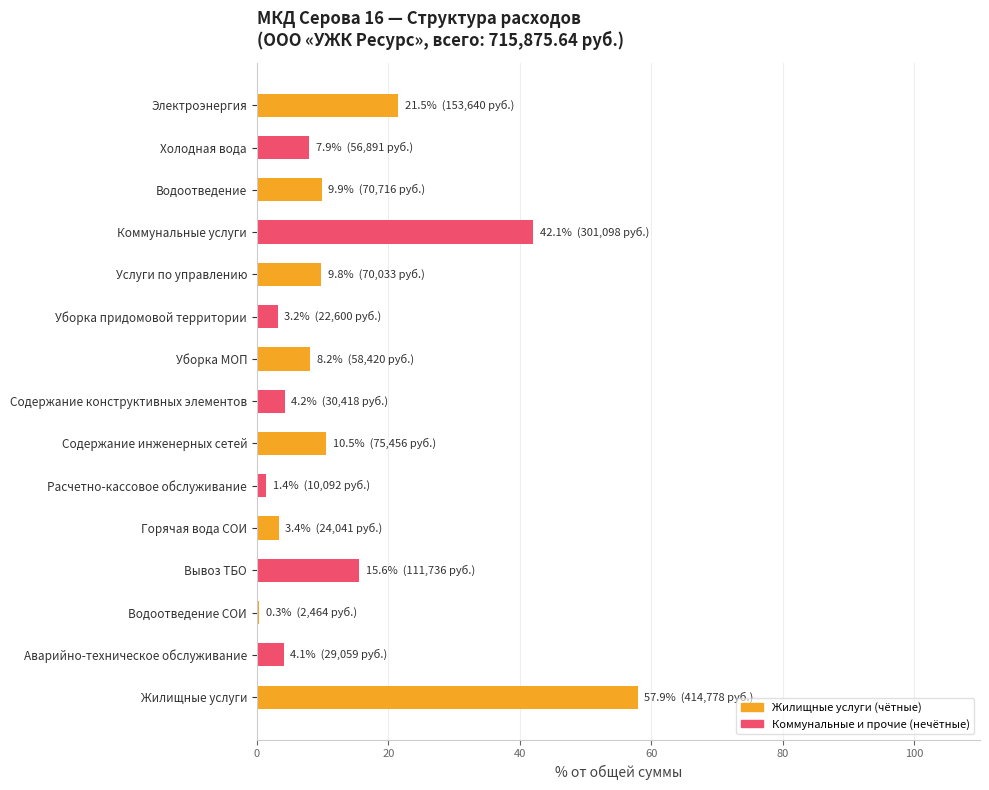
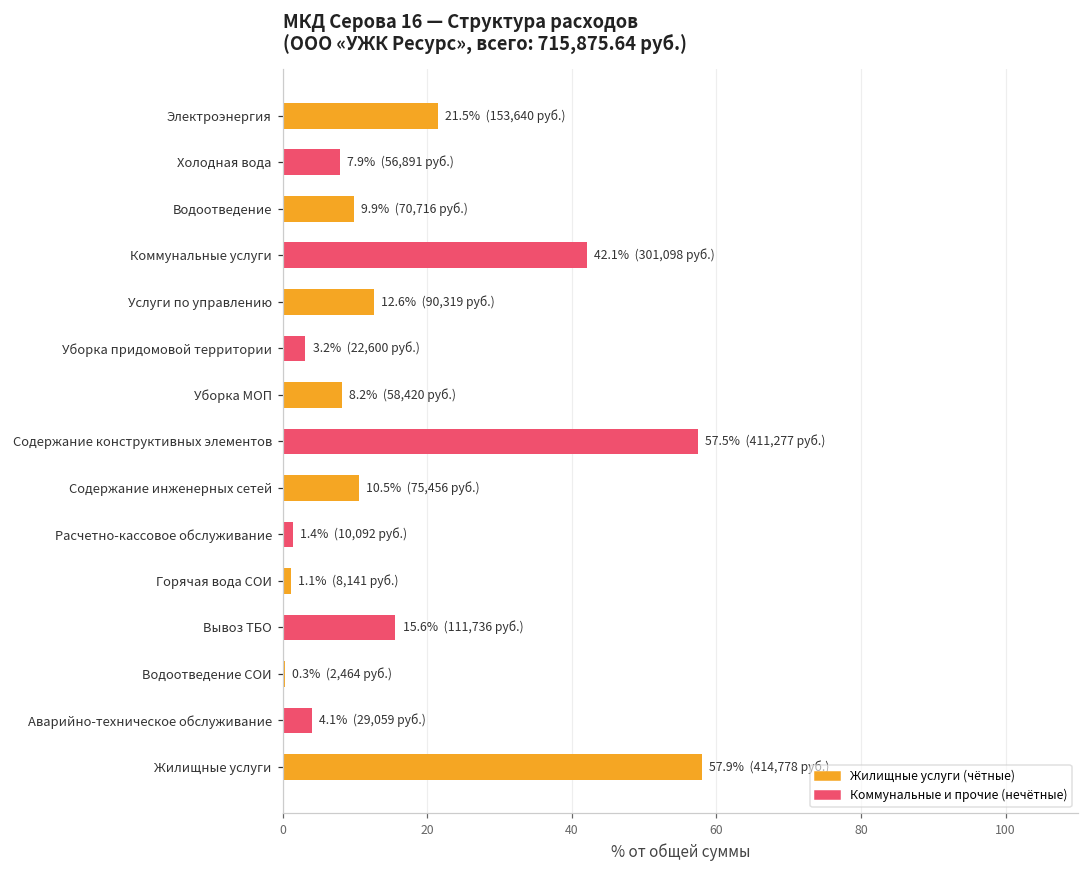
Услуги по управлению: 9.8% (70,033 руб.) -> 12.6% (90,319 руб.)
Содержание конструктивных элементов: 4.2% (30,418 руб.) -> 57.5% (411,277 руб.)
Горячая вода СОИ: 3.4% (24,041 руб.) -> 1.1% (8,141 руб.)
